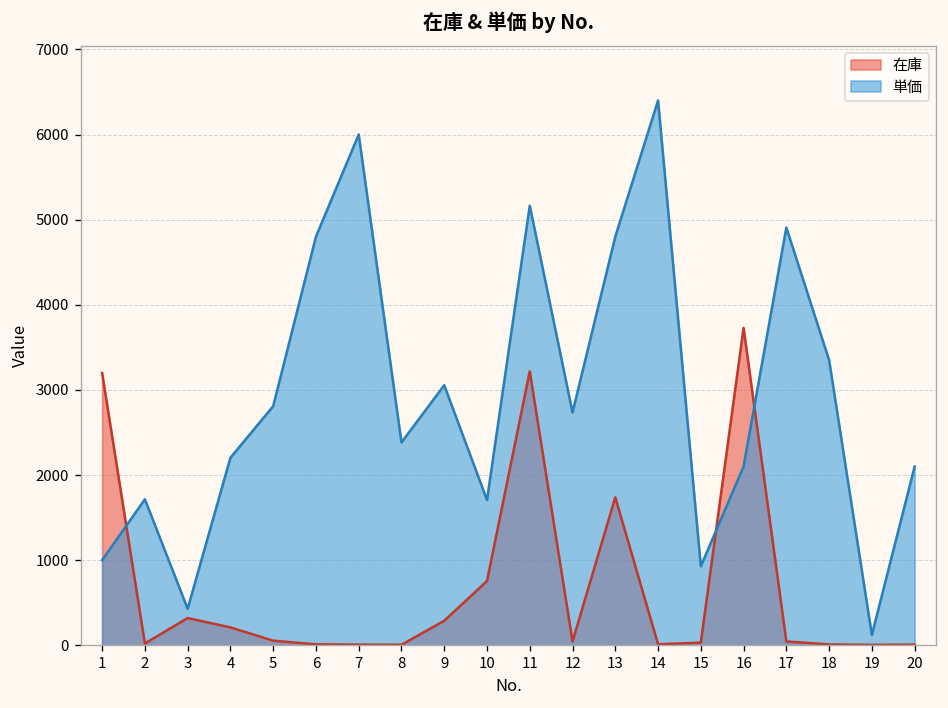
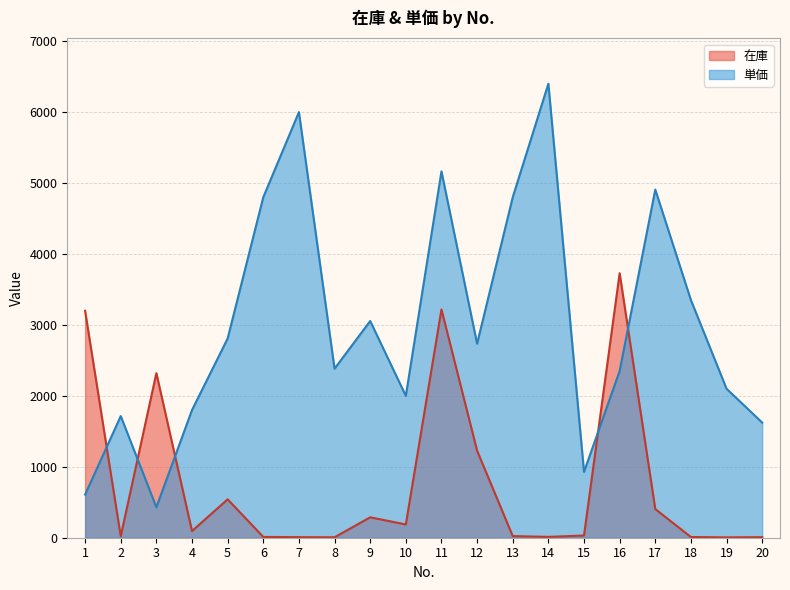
単価, 1: 1000 -> 600
在庫, 3: 300 -> 2300
在庫, 4: 200 -> 100
単価, 4: 2200 -> 1800
在庫, 5: 100 -> 500
在庫, 10: 800 -> 200
単価, 10: 1700 -> 2000
在庫, 12: 0 -> 1200
在庫, 13: 1700 -> 0
単価, 16: 2100 -> 2400
在庫, 17: 0 -> 400
単価, 19: 100 -> 2100
単価, 20: 2100 -> 1600
